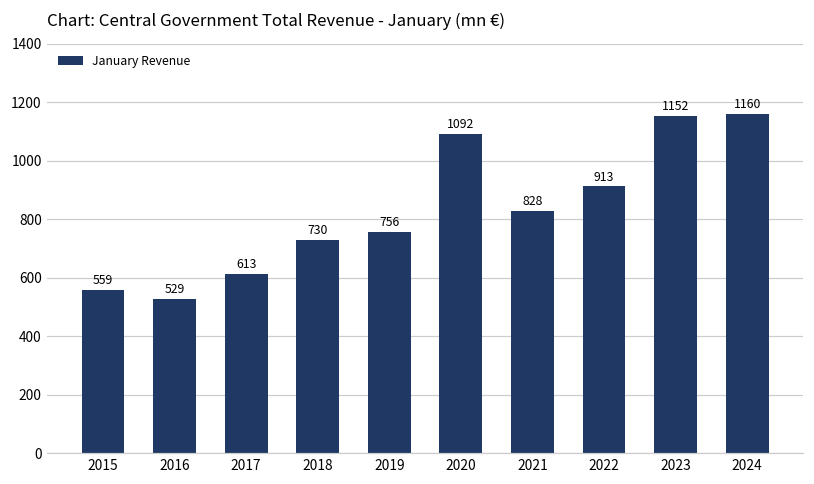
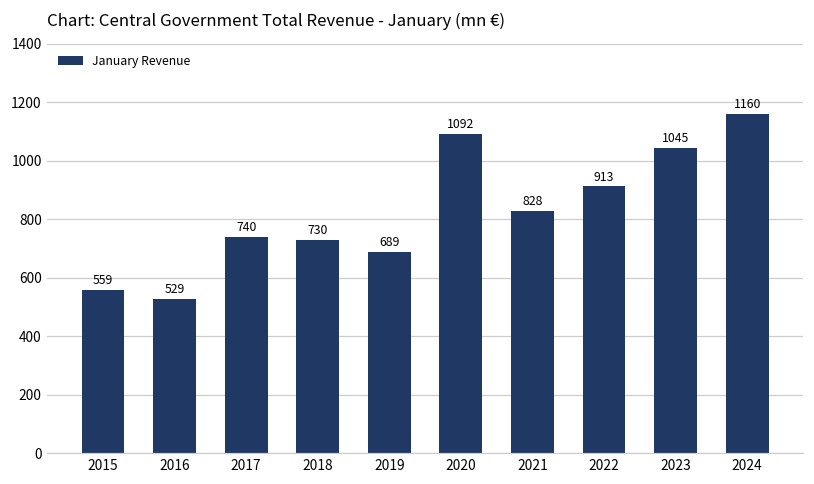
2017: 613 -> 740
2019: 756 -> 689
2023: 1152 -> 1045
